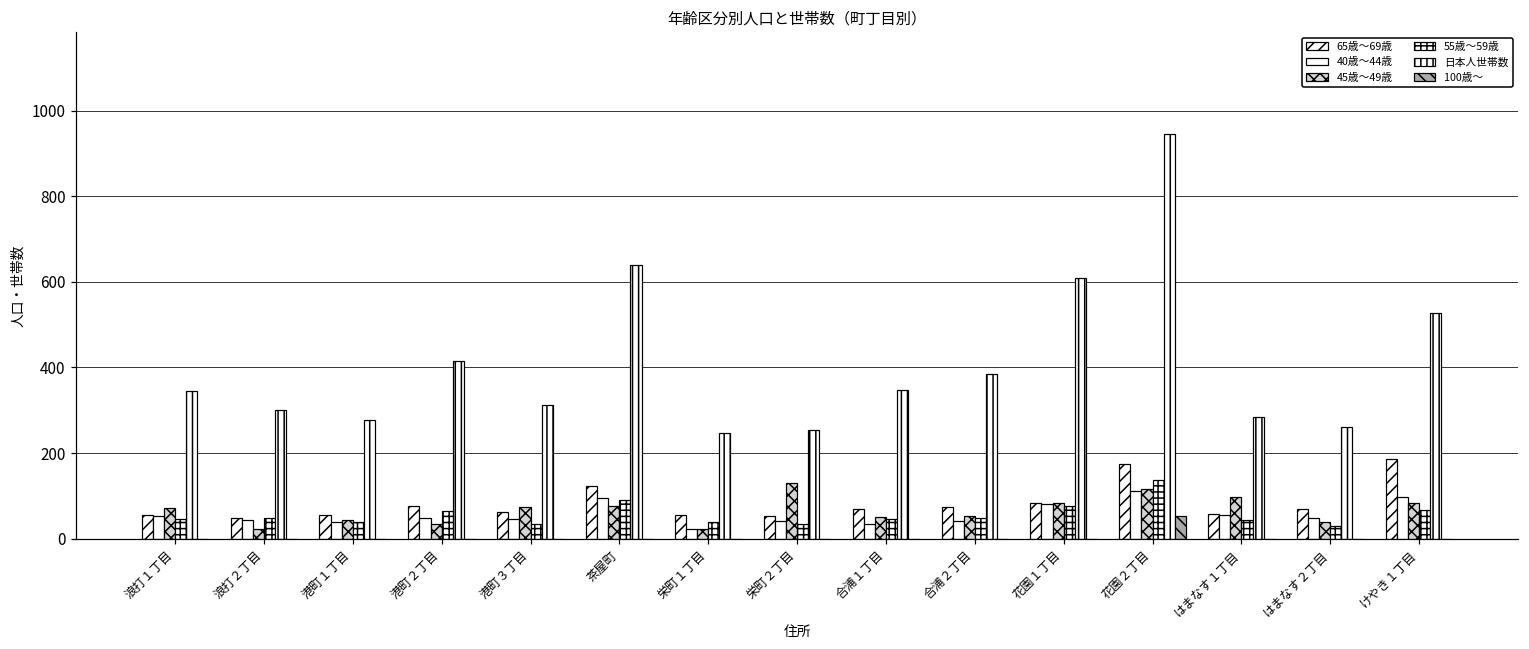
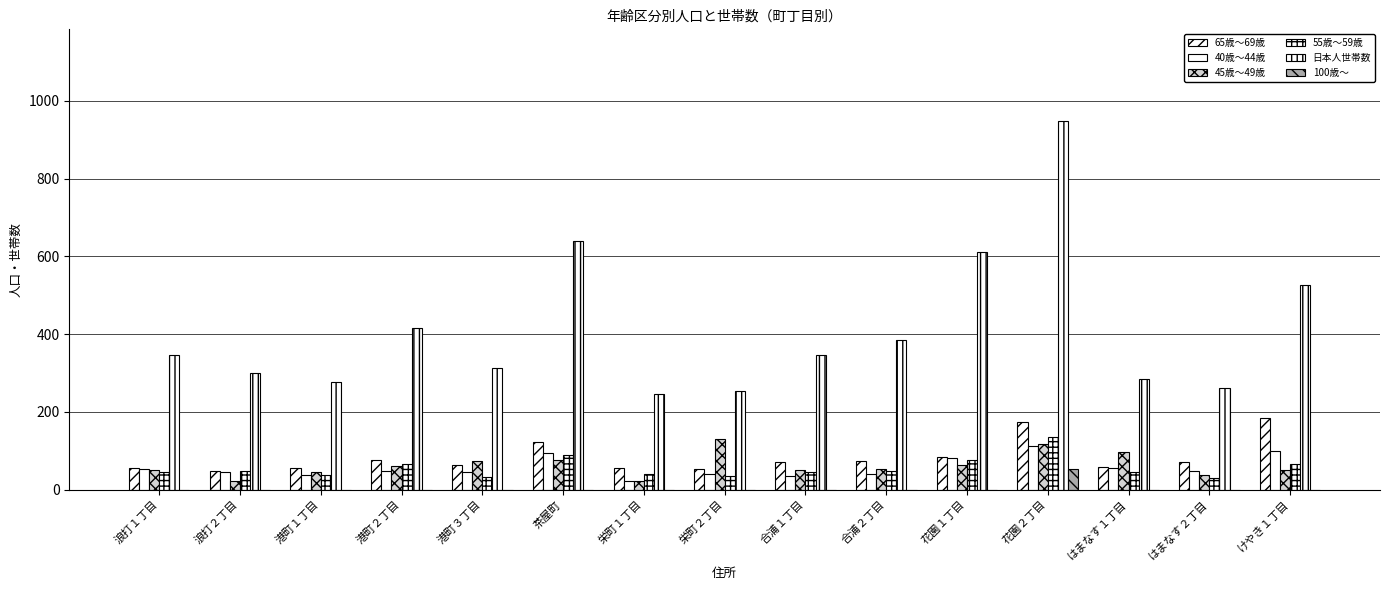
45歳～49歳, 浪打１丁目: 70 -> 50
45歳～49歳, 港町２丁目: 30 -> 60
45歳～49歳, 花園１丁目: 80 -> 60
45歳～49歳, けやき１丁目: 80 -> 50
